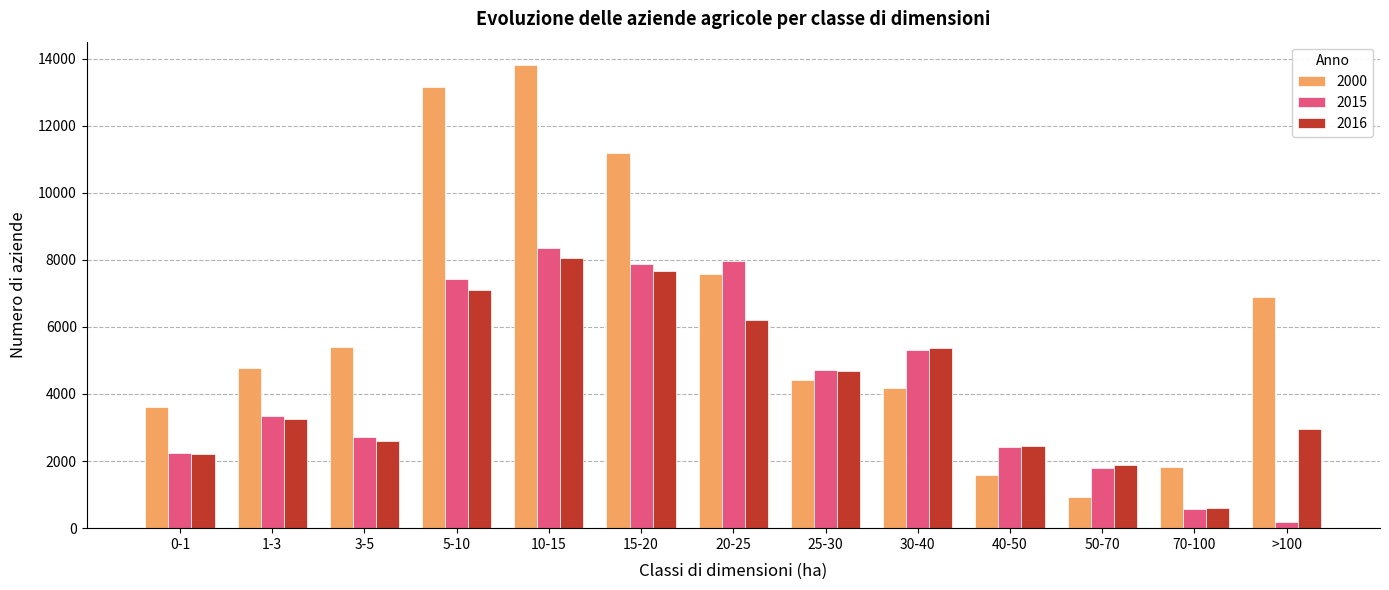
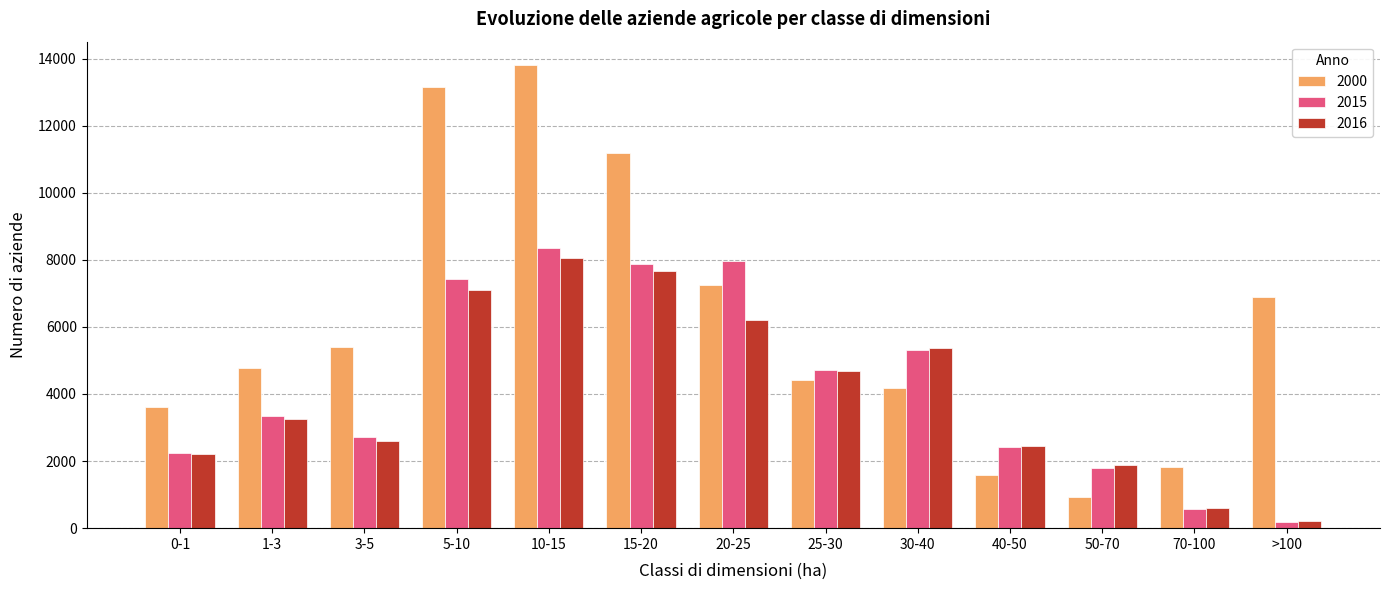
2000, 20-25: 7600 -> 7200
2016, >100: 2900 -> 200
